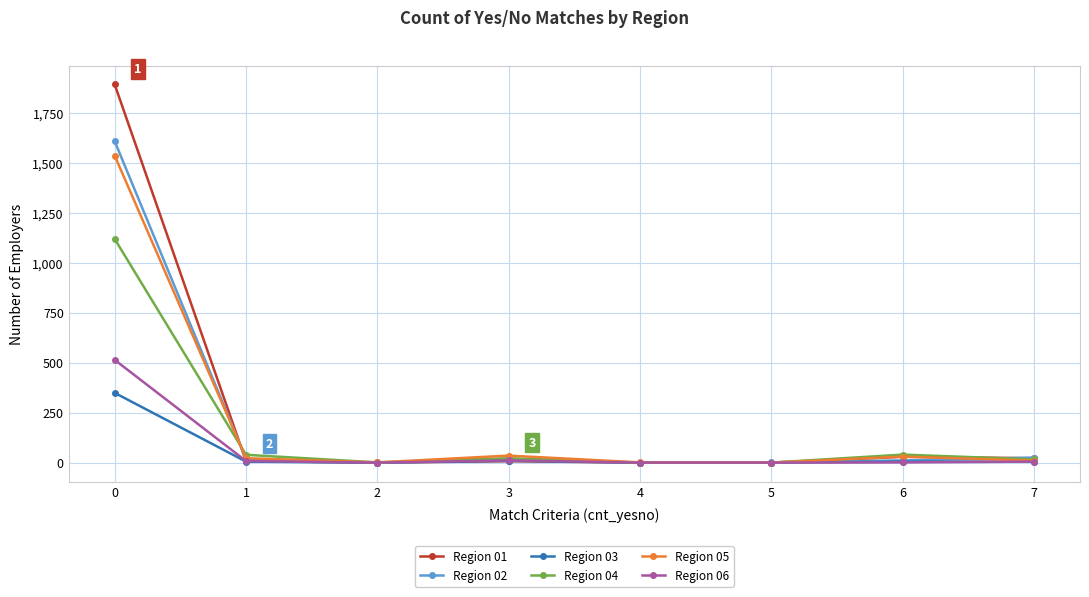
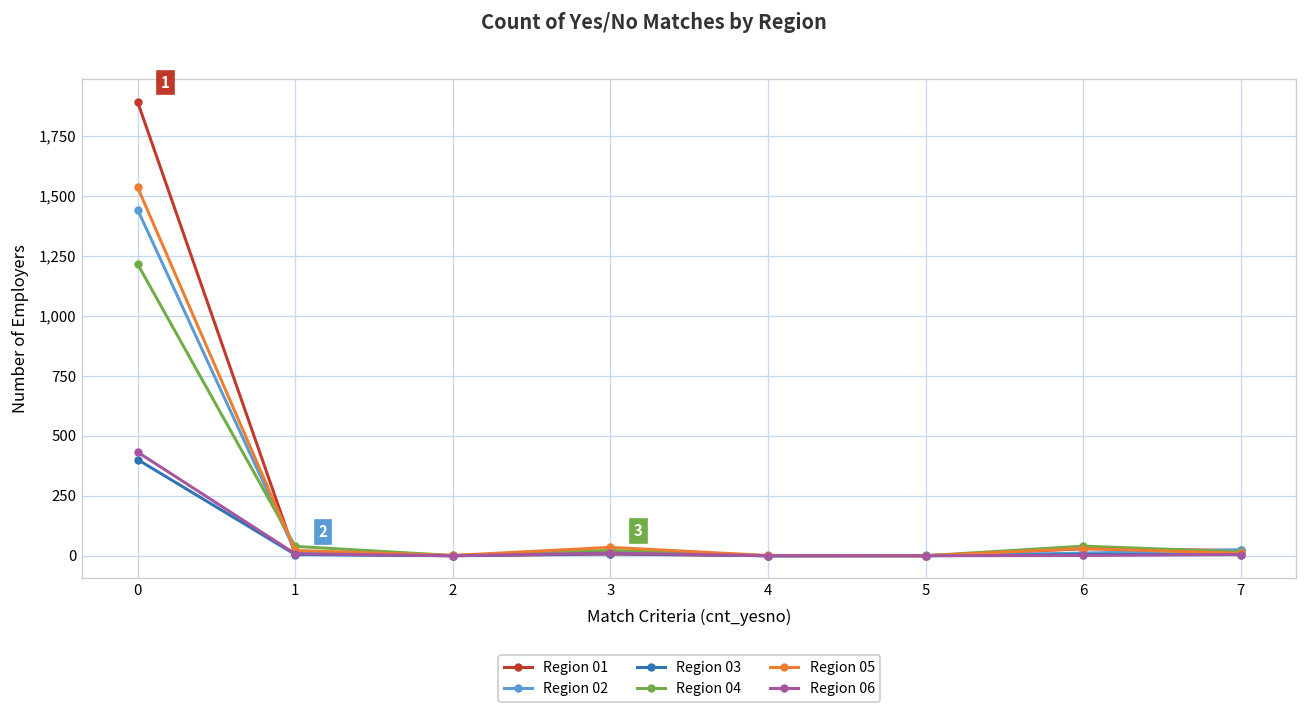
Region 02, 0: 1,610 -> 1,440
Region 03, 0: 350 -> 400
Region 04, 0: 1,120 -> 1,220
Region 06, 0: 510 -> 430
